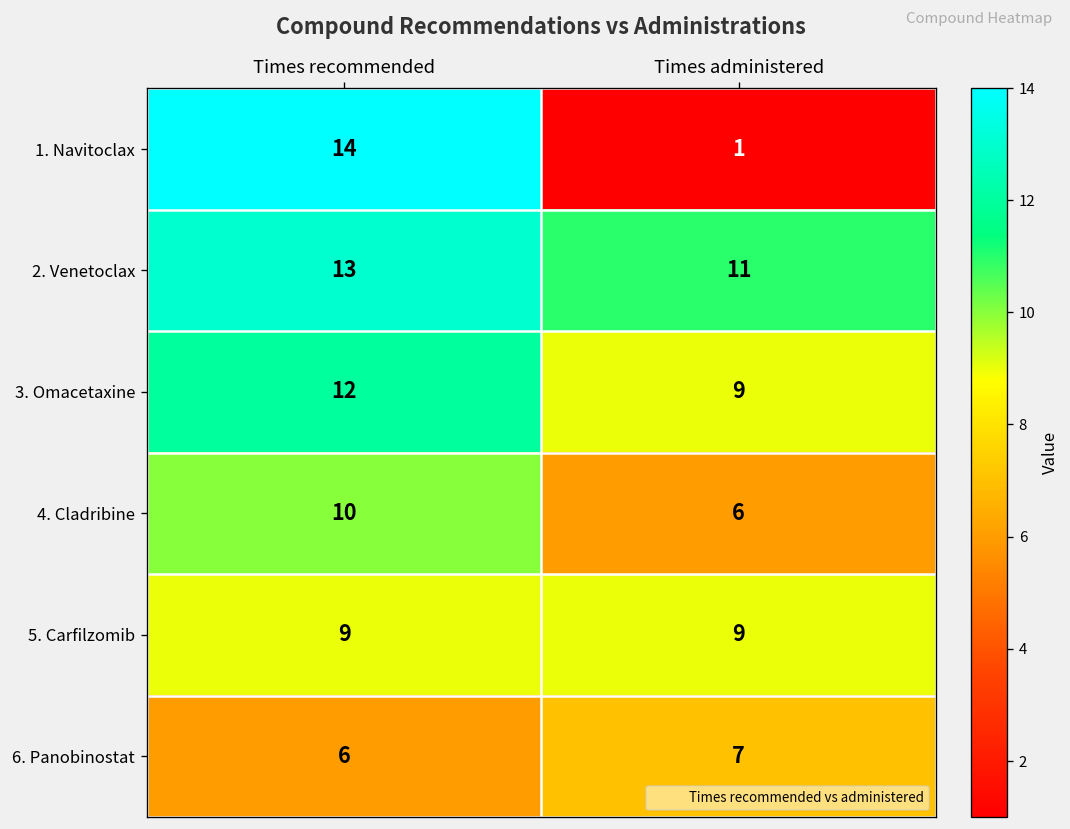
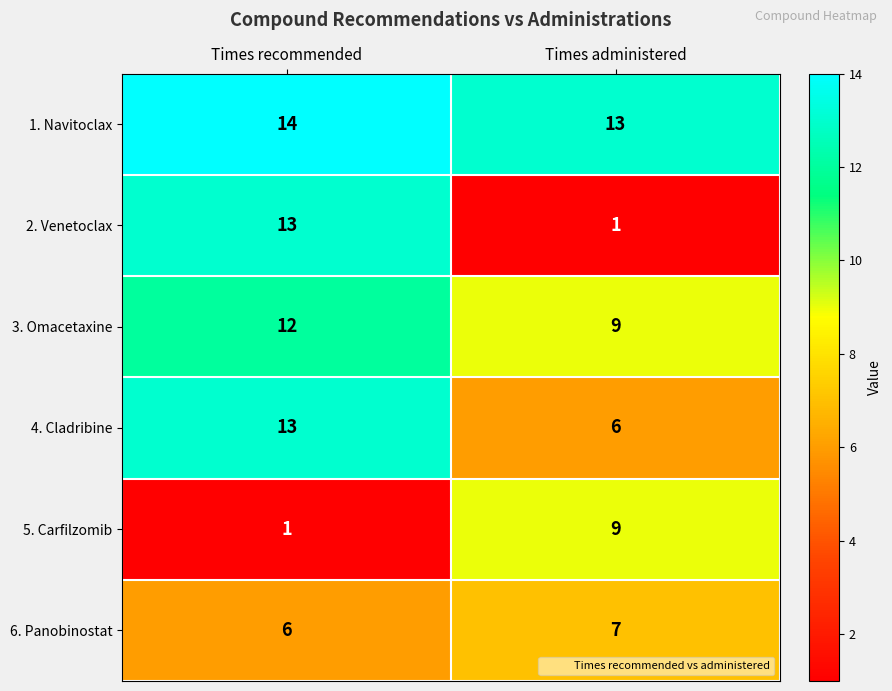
1. Navitoclax, Times administered: 1 -> 13
2. Venetoclax, Times administered: 11 -> 1
4. Cladribine, Times recommended: 10 -> 13
5. Carfilzomib, Times recommended: 9 -> 1
